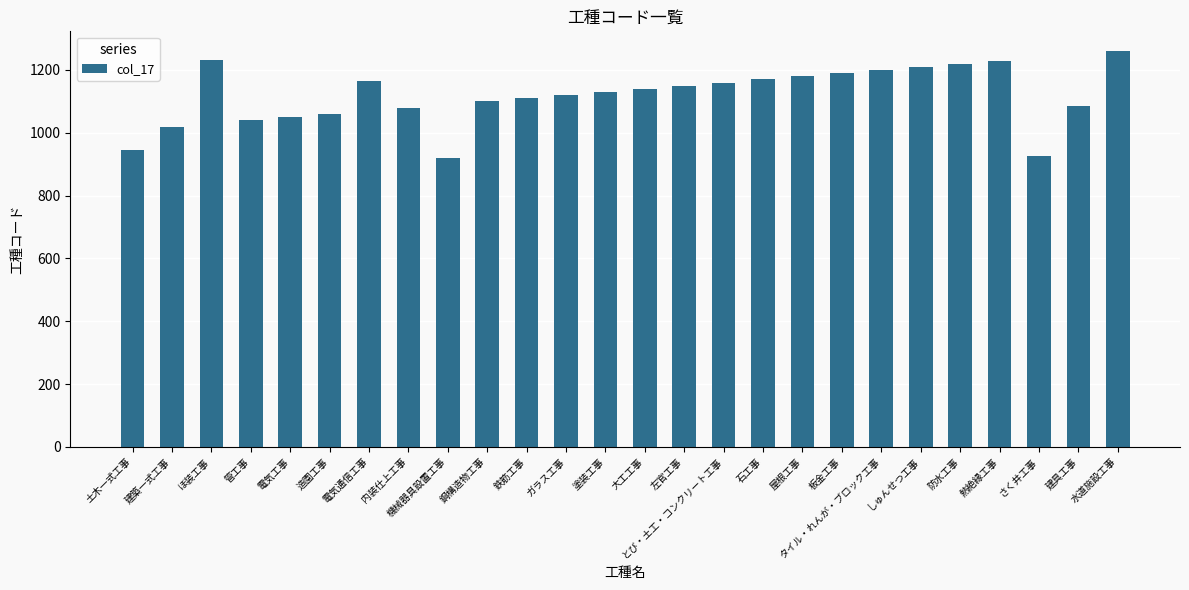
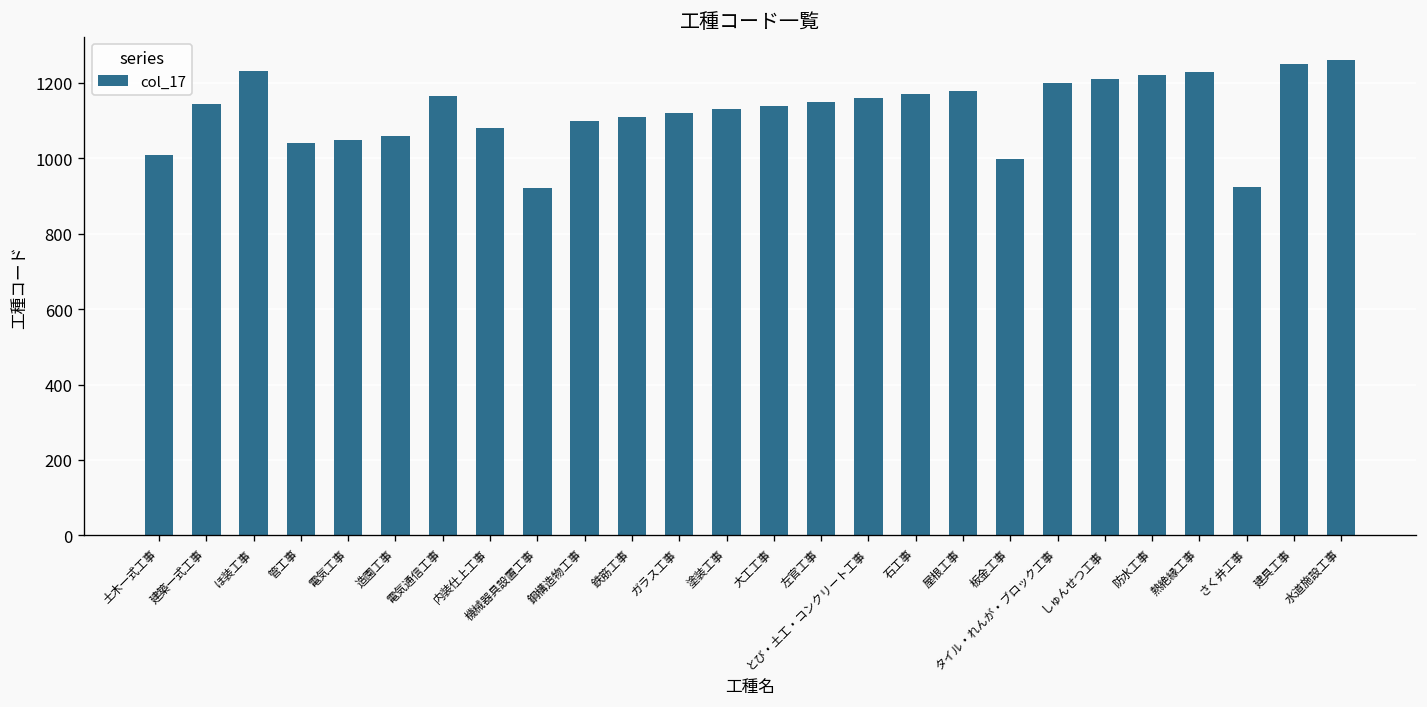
土木一式工事: 950 -> 1010
建築一式工事: 1020 -> 1140
板金工事: 1190 -> 1000
建具工事: 1090 -> 1250
